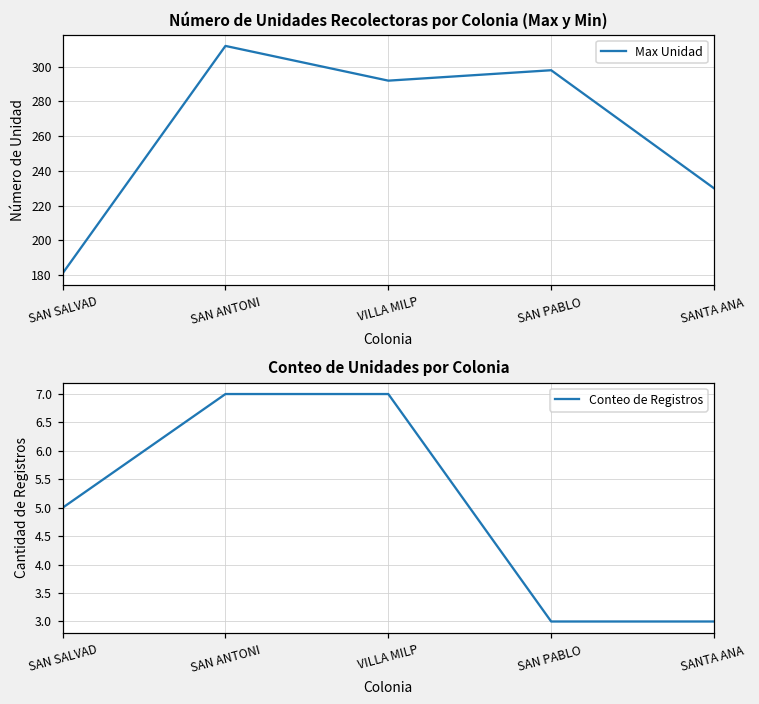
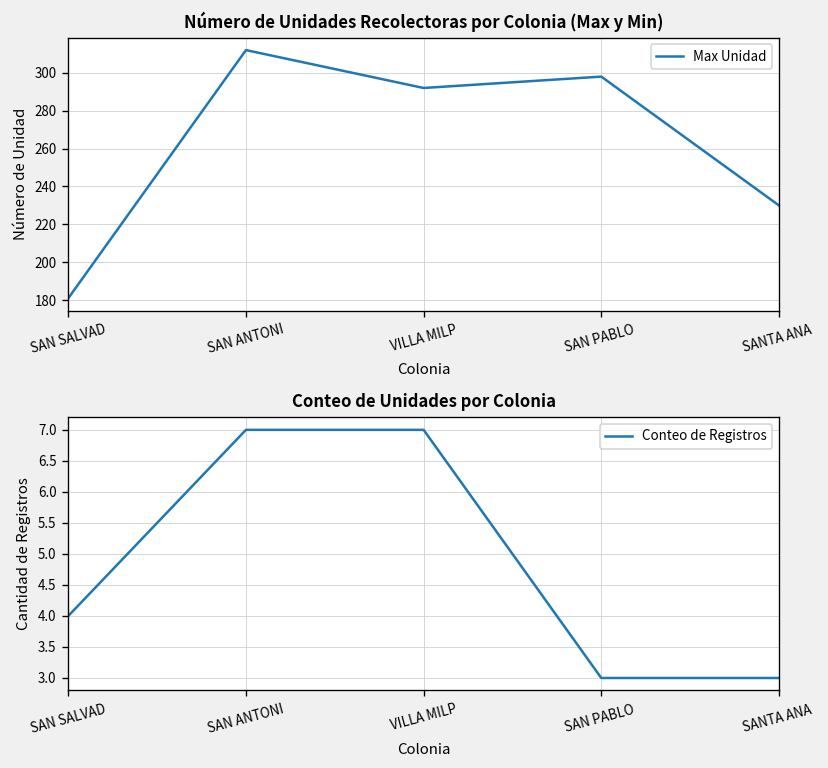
Conteo de Unidades por Colonia, SAN SALVAD: 5 -> 4
